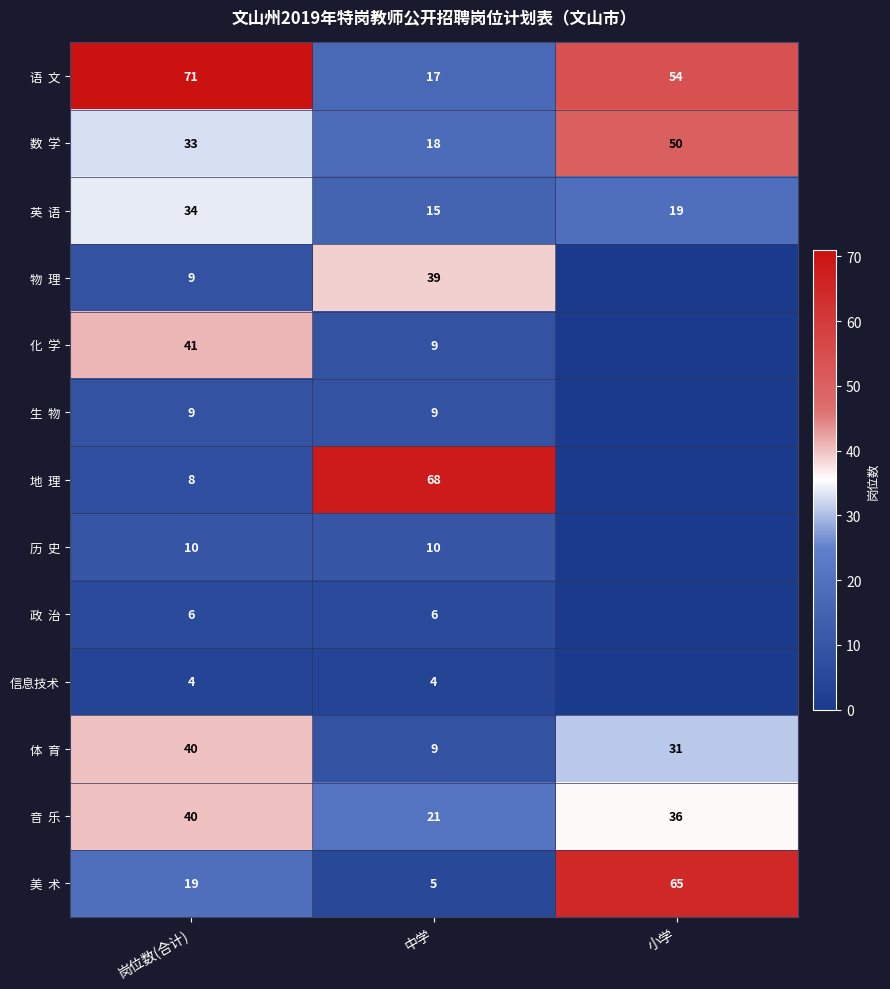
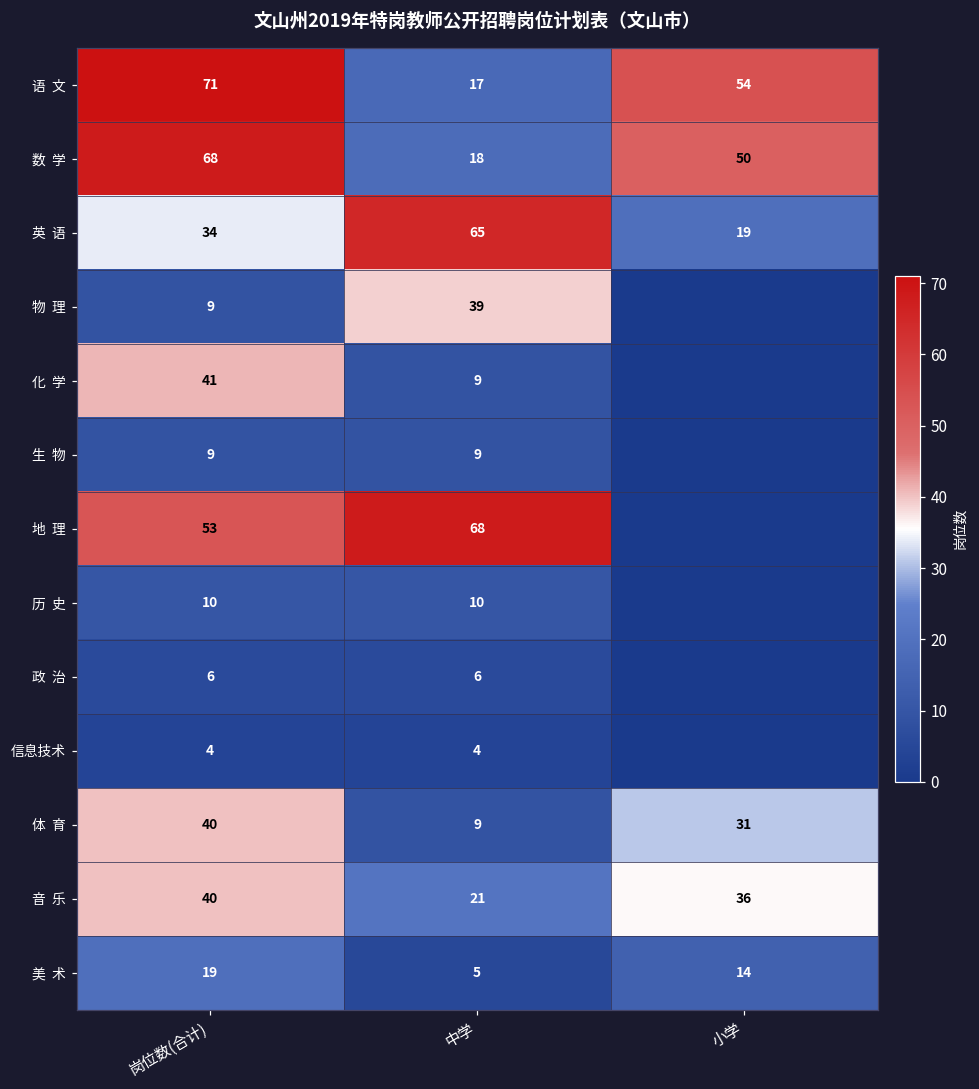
数 学, 岗位数(合计): 33 -> 68
英 语, 中学: 15 -> 65
地 理, 岗位数(合计): 8 -> 53
美 术, 小学: 65 -> 14
